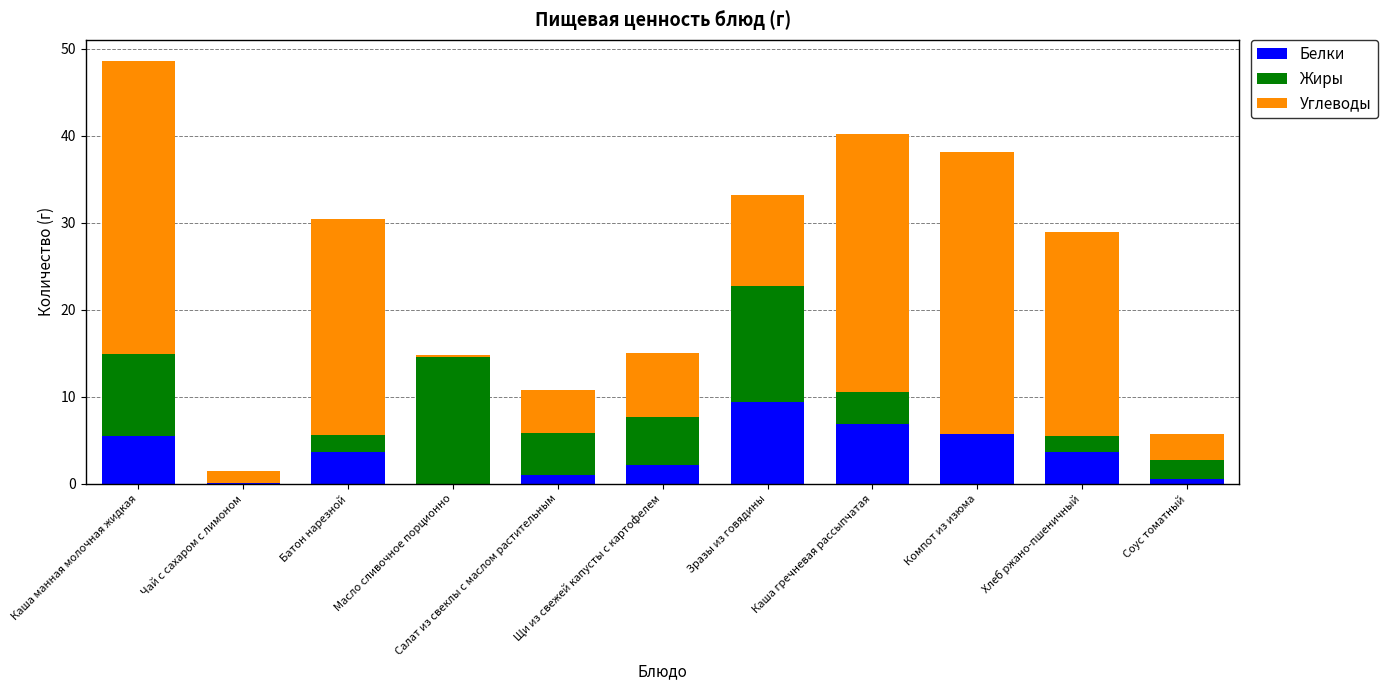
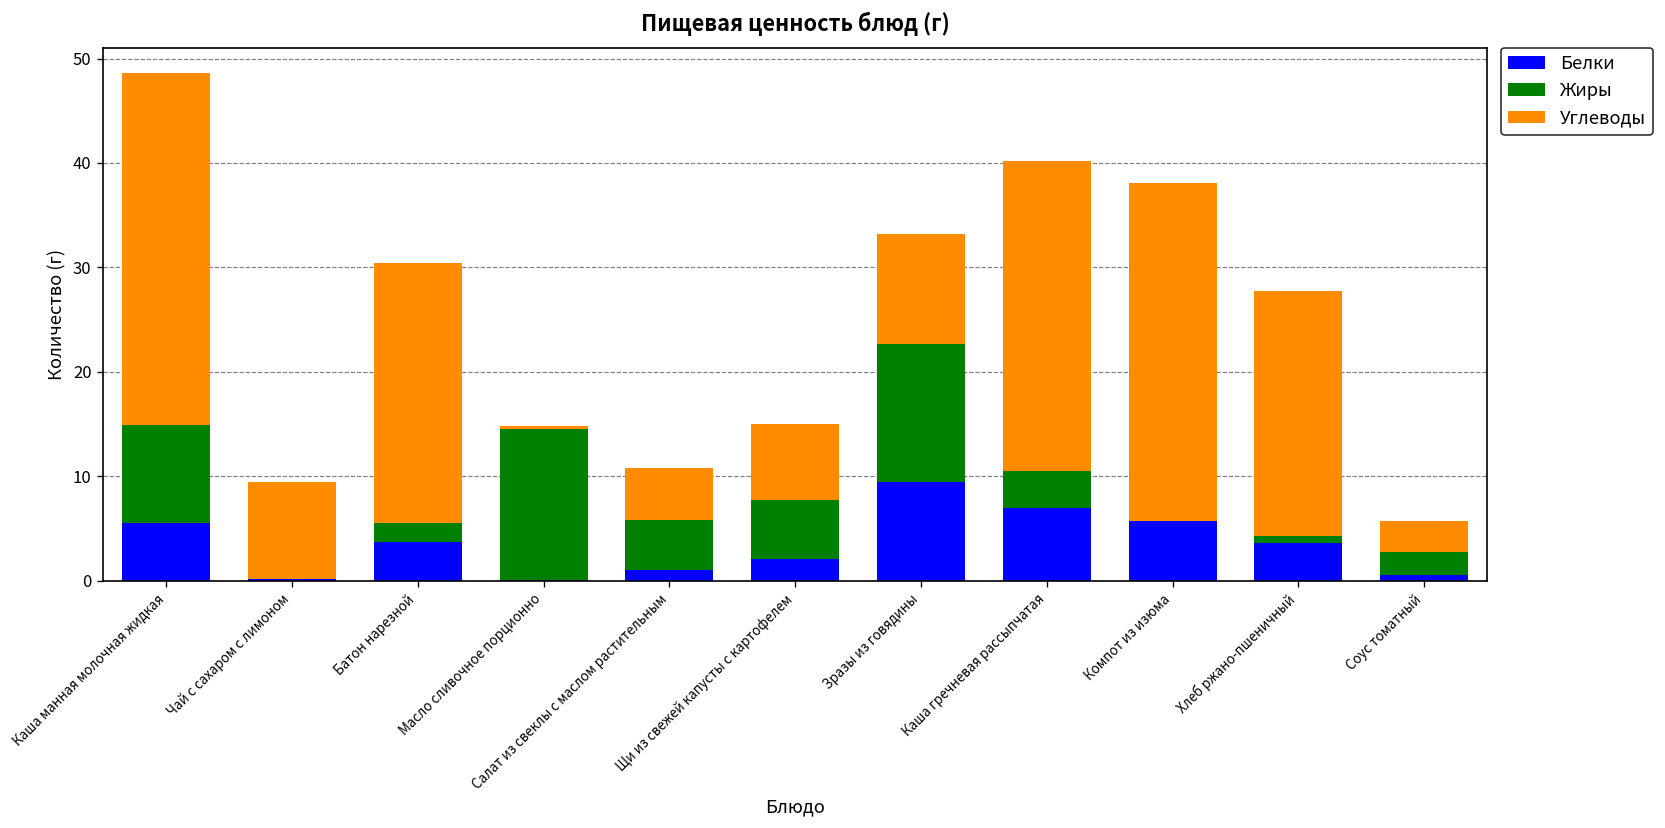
Углеводы, Чай с сахаром с лимоном: 1 -> 9
Жиры, Хлеб ржано-пшеничный: 2 -> 1
